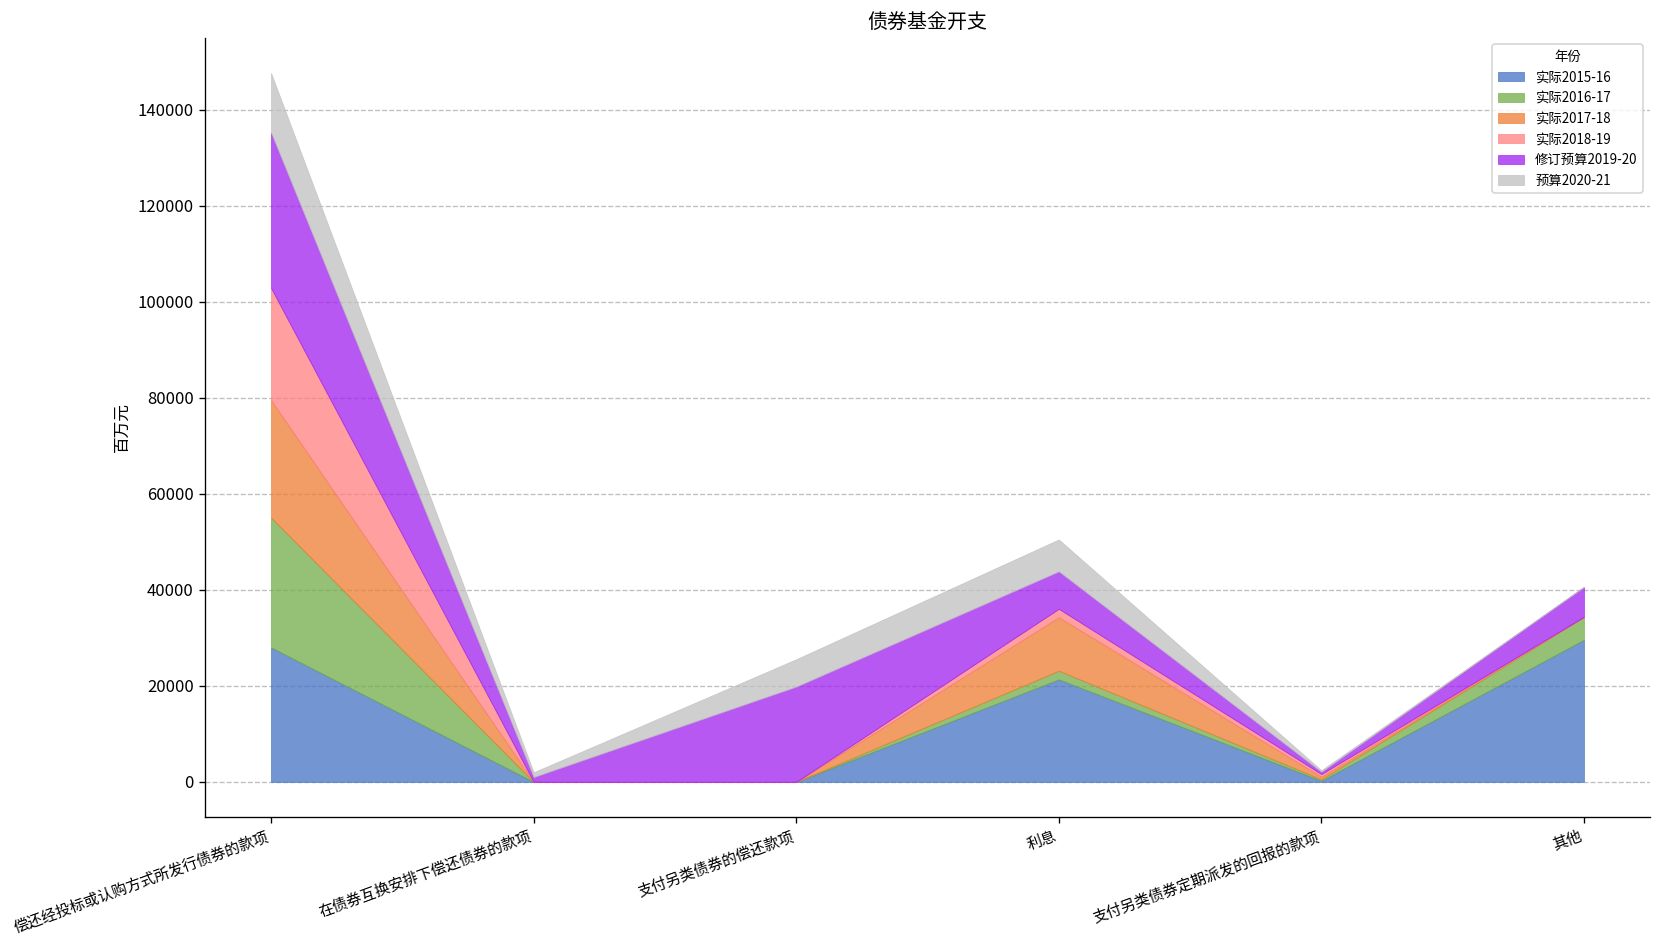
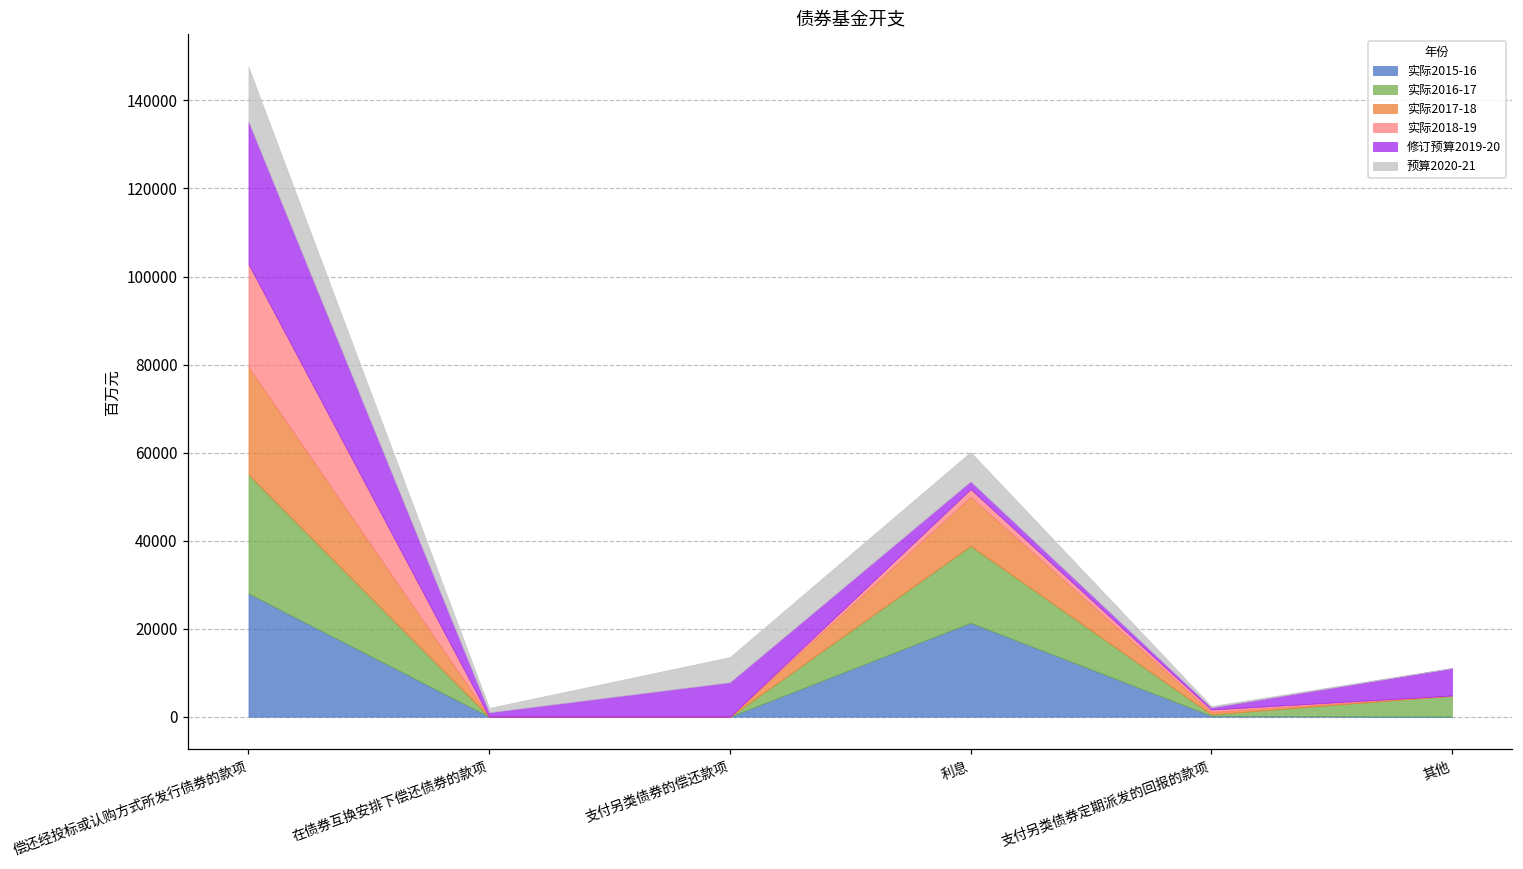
修订预算2019-20, 支付另类债券的偿还款项: 20000 -> 8000
实际2016-17, 利息: 2000 -> 17000
修订预算2019-20, 利息: 8000 -> 2000
实际2015-16, 其他: 30000 -> 0
